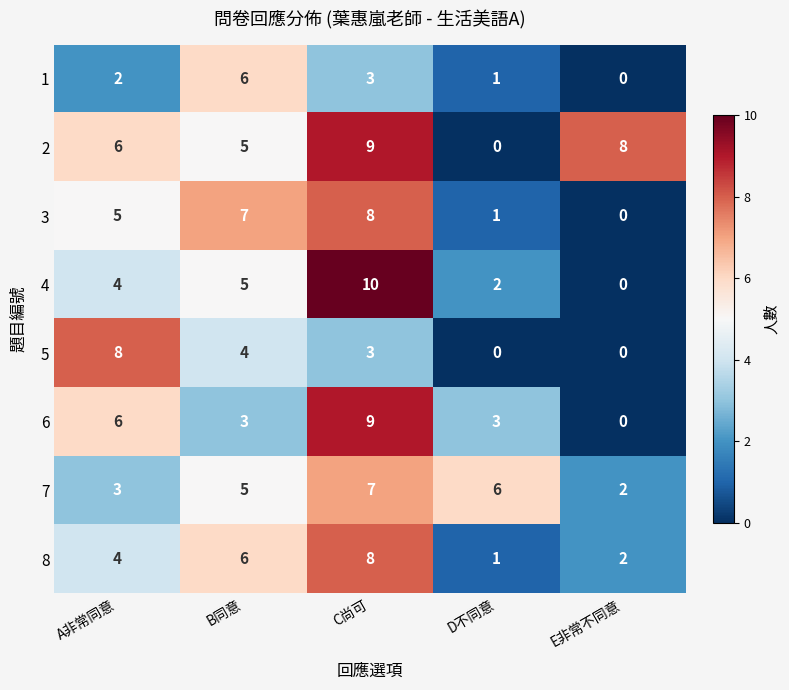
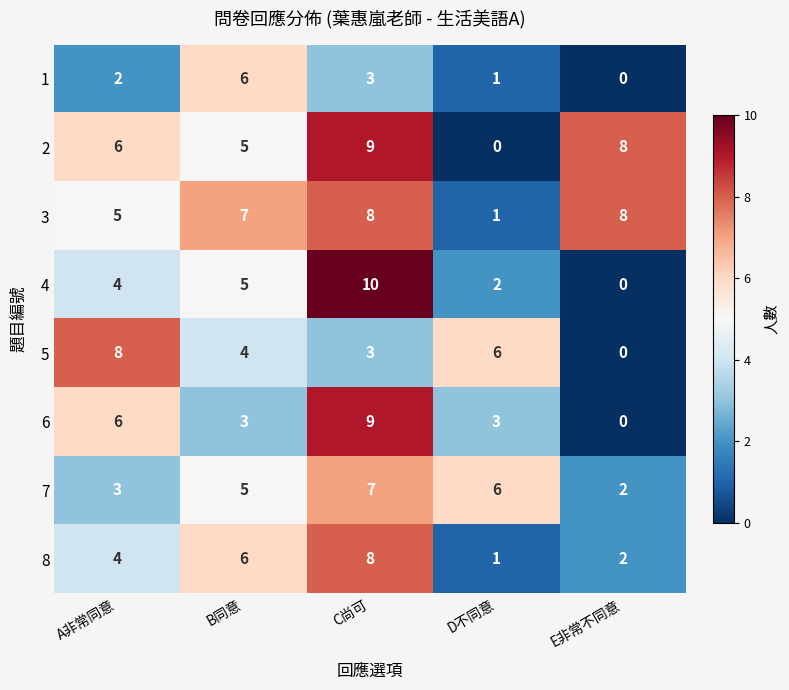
3, E非常不同意: 0 -> 8
5, D不同意: 0 -> 6
